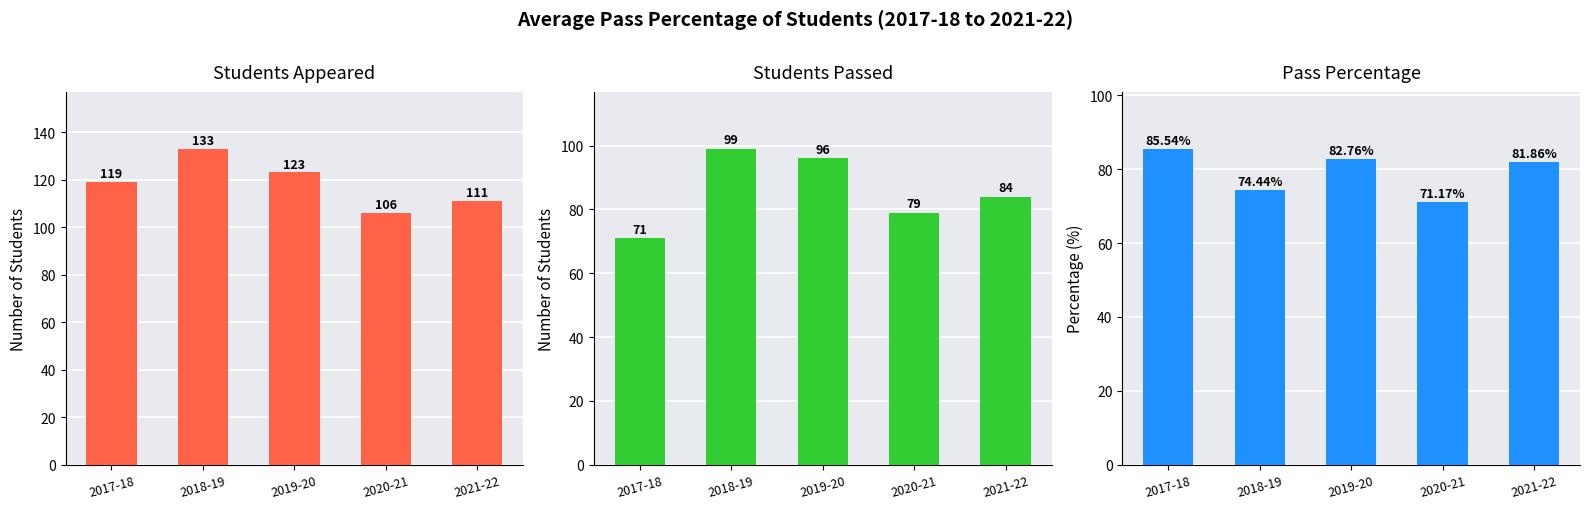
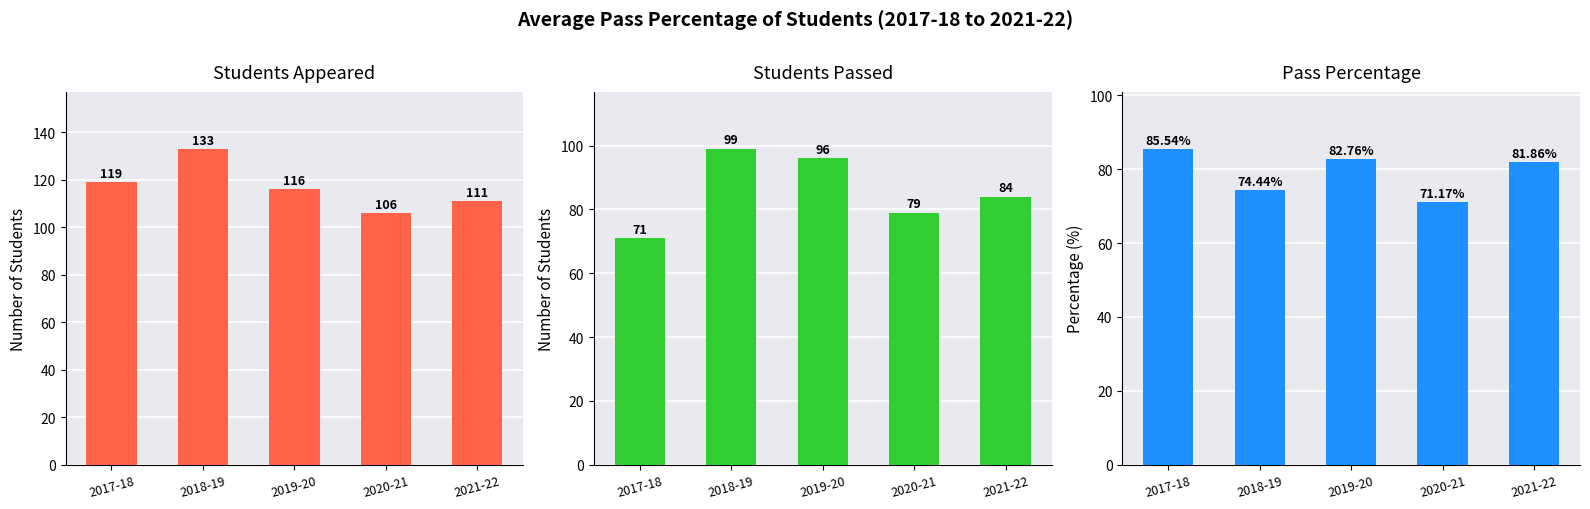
Students Appeared, 2019-20: 123 -> 116
